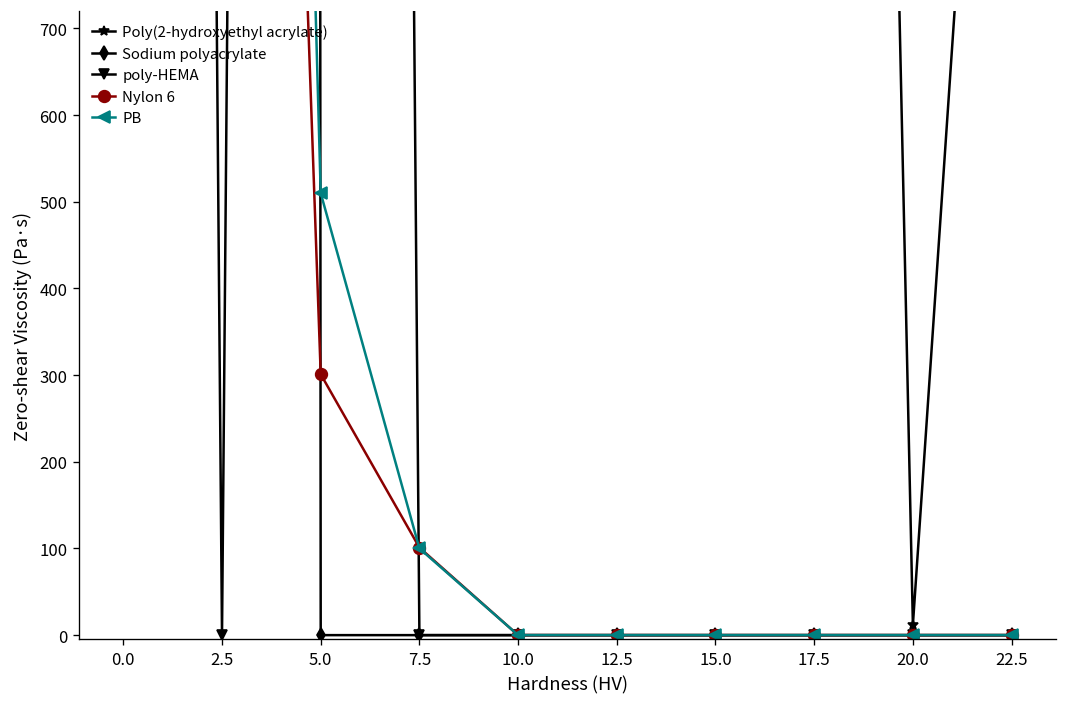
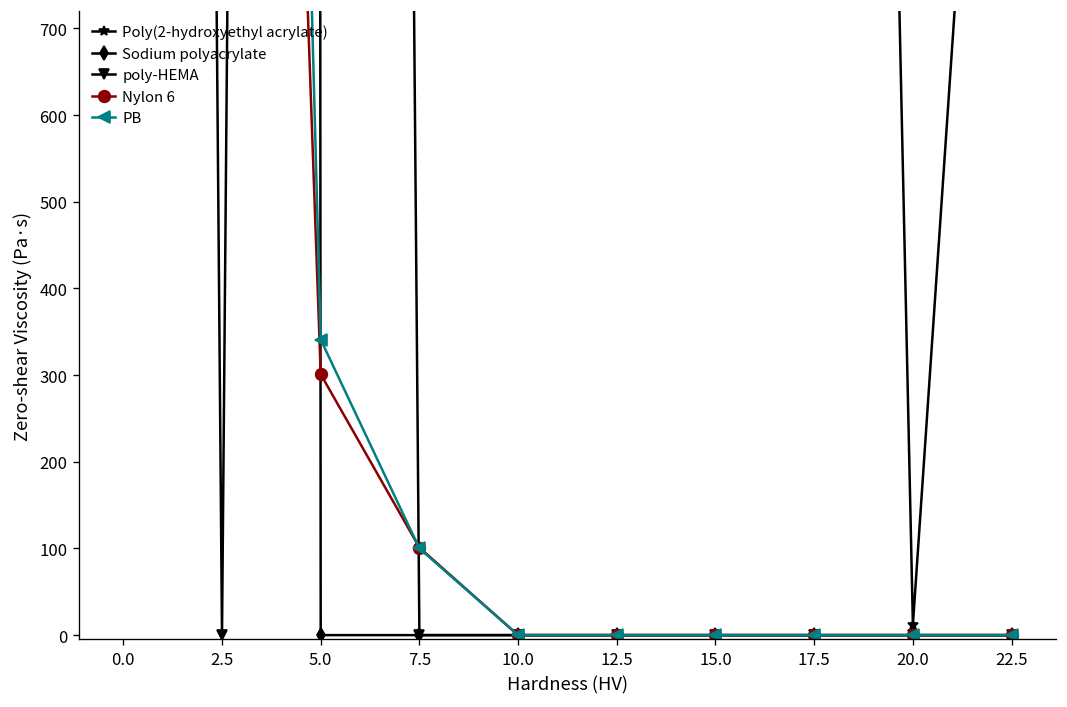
PB, 5.0: 510 -> 340
